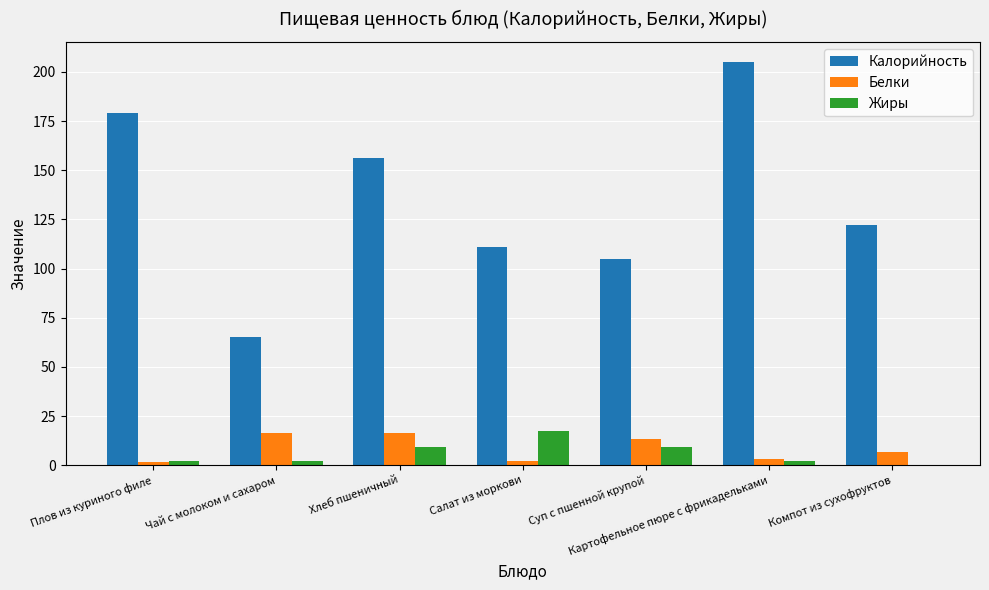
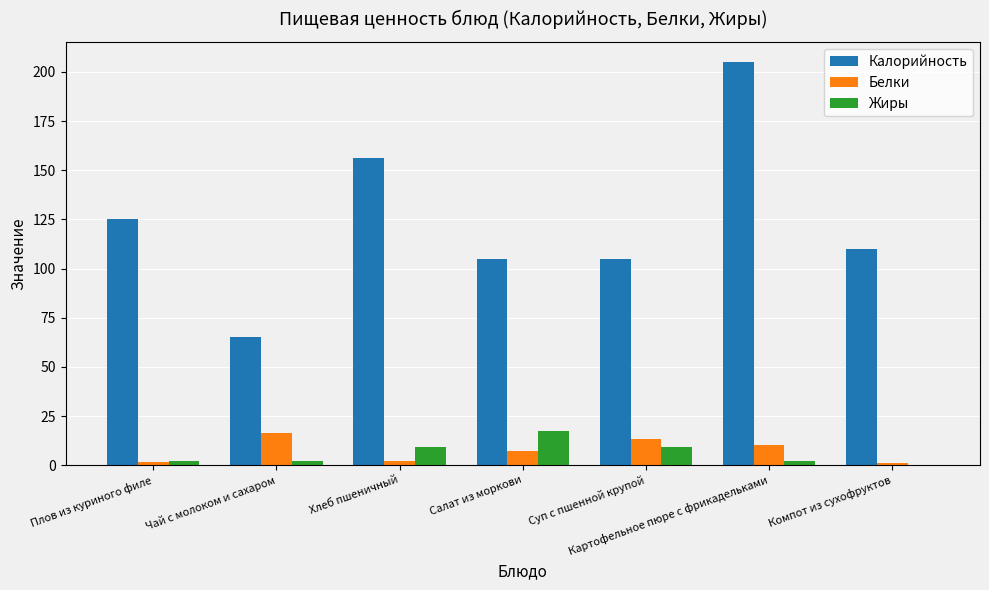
Калорийность, Плов из куриного филе: 179 -> 125
Белки, Хлеб пшеничный: 17 -> 2
Калорийность, Салат из моркови: 111 -> 105
Белки, Салат из моркови: 2 -> 7
Белки, Картофельное пюре с фрикадельками: 3 -> 10
Калорийность, Компот из сухофруктов: 122 -> 110
Белки, Компот из сухофруктов: 7 -> 1
